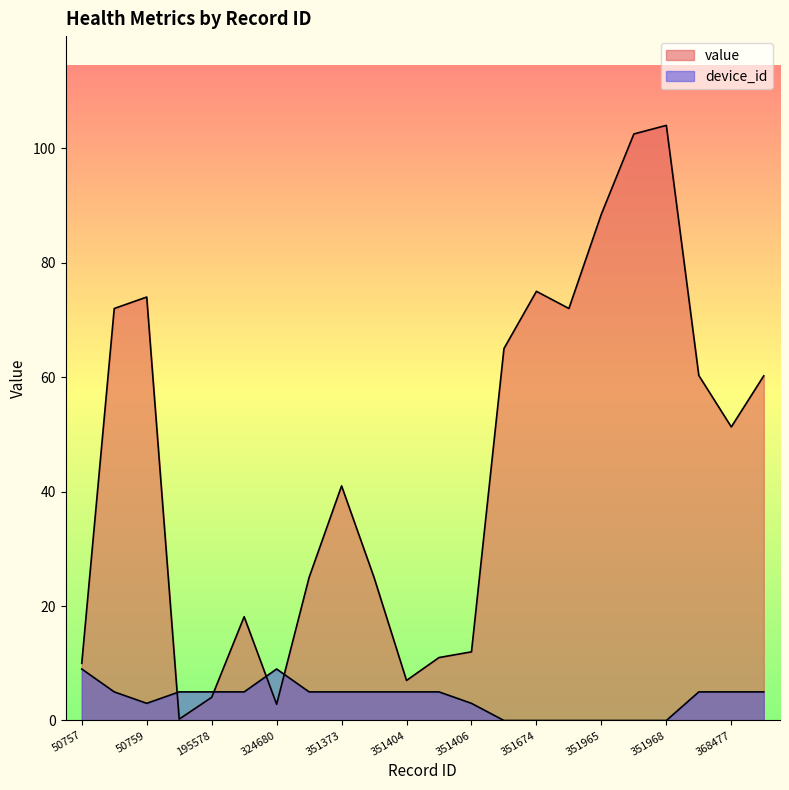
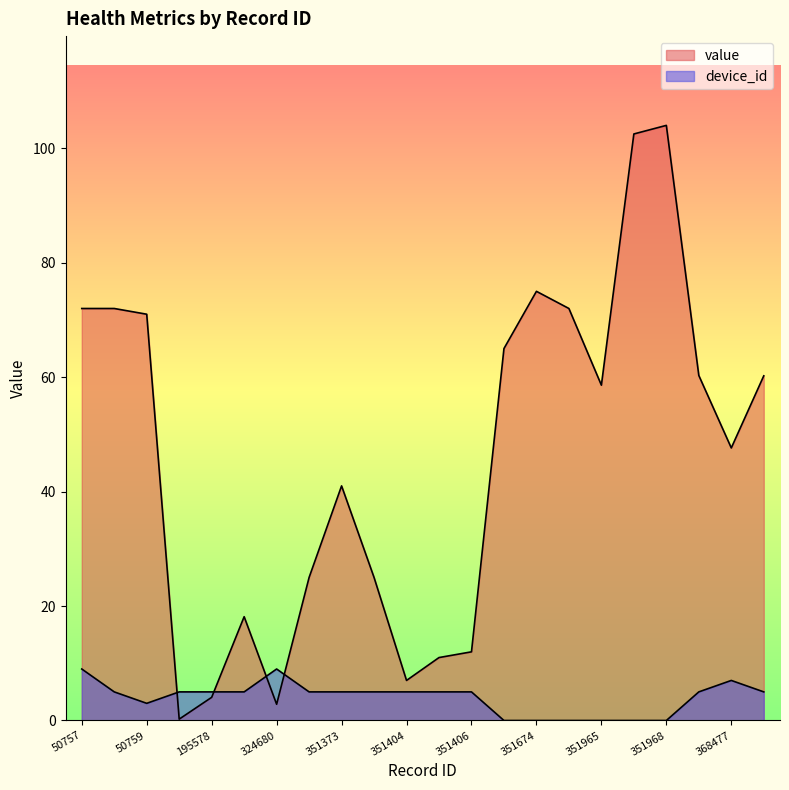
value, 50757: 10 -> 72
value, 50759: 74 -> 71
device_id, 351406: 3 -> 5
value, 351965: 89 -> 59
value, 368477: 51 -> 48
device_id, 368477: 5 -> 7
